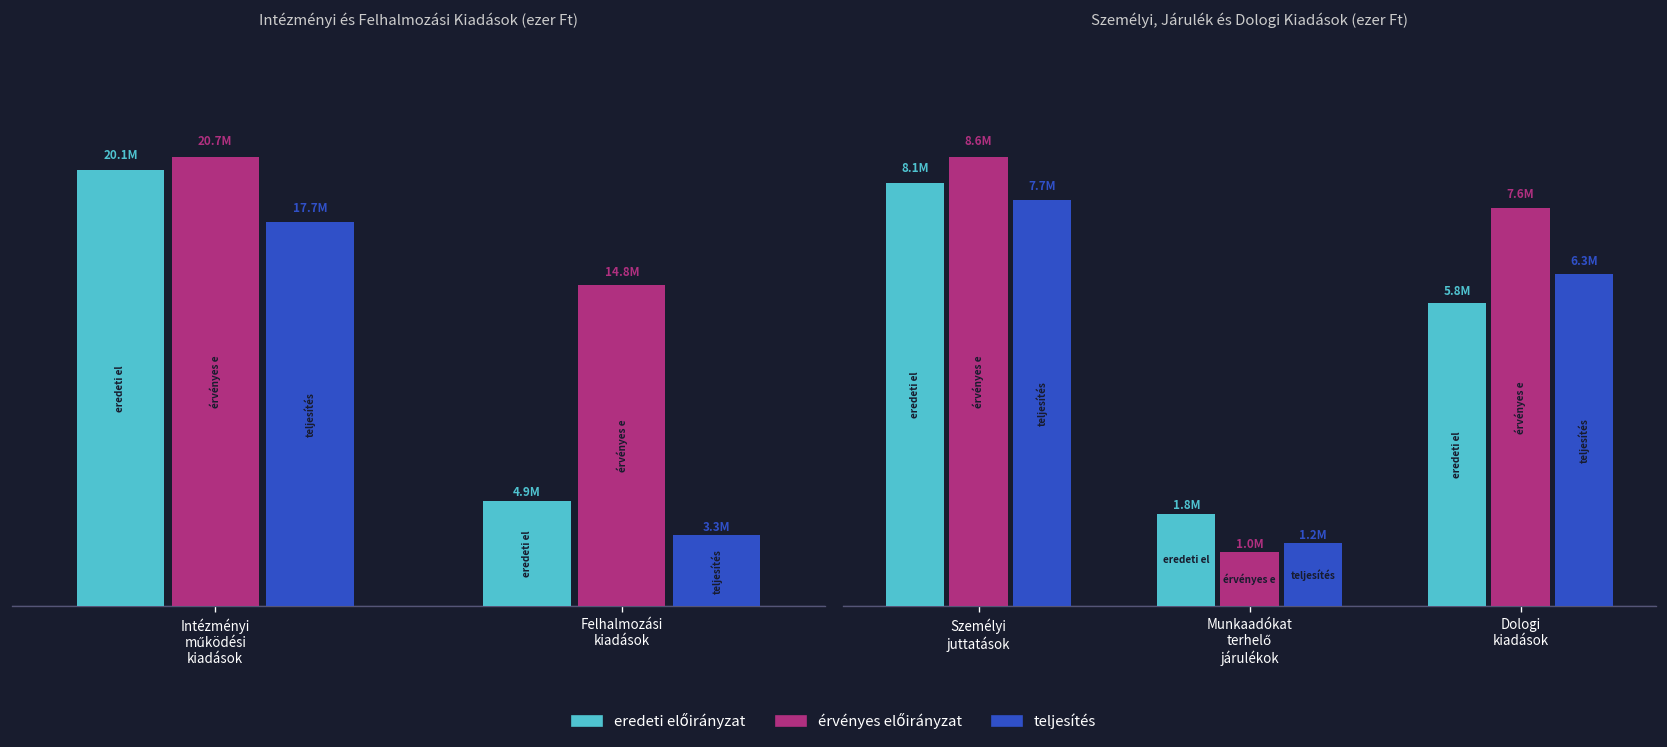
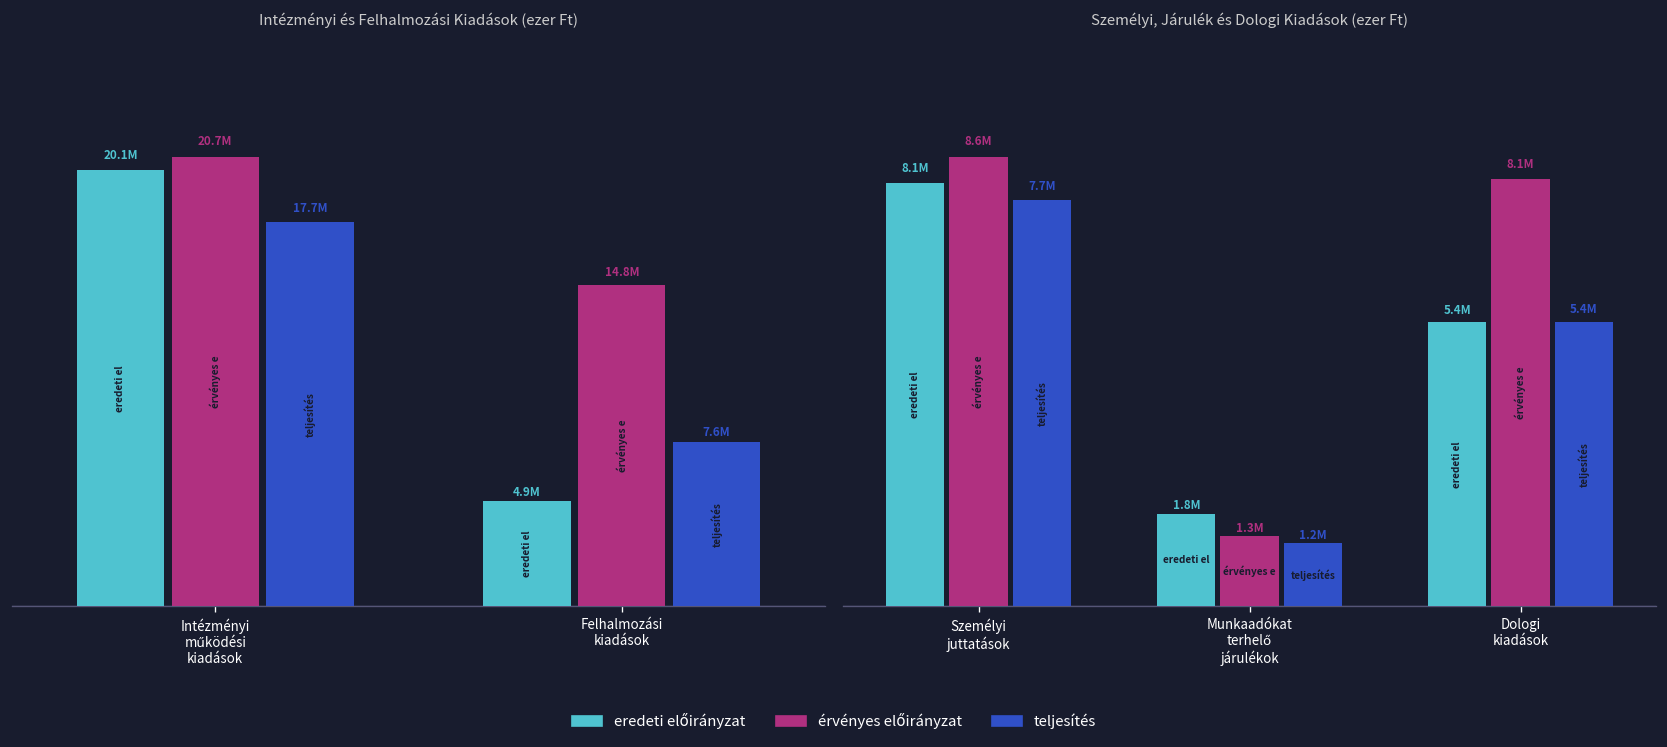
Intézményi és Felhalmozási Kiadások (ezer Ft), teljesítés, Felhalmozási kiadások: 3.3M -> 7.6M
Személyi, Járulék és Dologi Kiadások (ezer Ft), érvényes előirányzat, Munkaadókat terhelő járulékok: 1.0M -> 1.3M
Személyi, Járulék és Dologi Kiadások (ezer Ft), eredeti előirányzat, Dologi kiadások: 5.8M -> 5.4M
Személyi, Járulék és Dologi Kiadások (ezer Ft), érvényes előirányzat, Dologi kiadások: 7.6M -> 8.1M
Személyi, Járulék és Dologi Kiadások (ezer Ft), teljesítés, Dologi kiadások: 6.3M -> 5.4M
